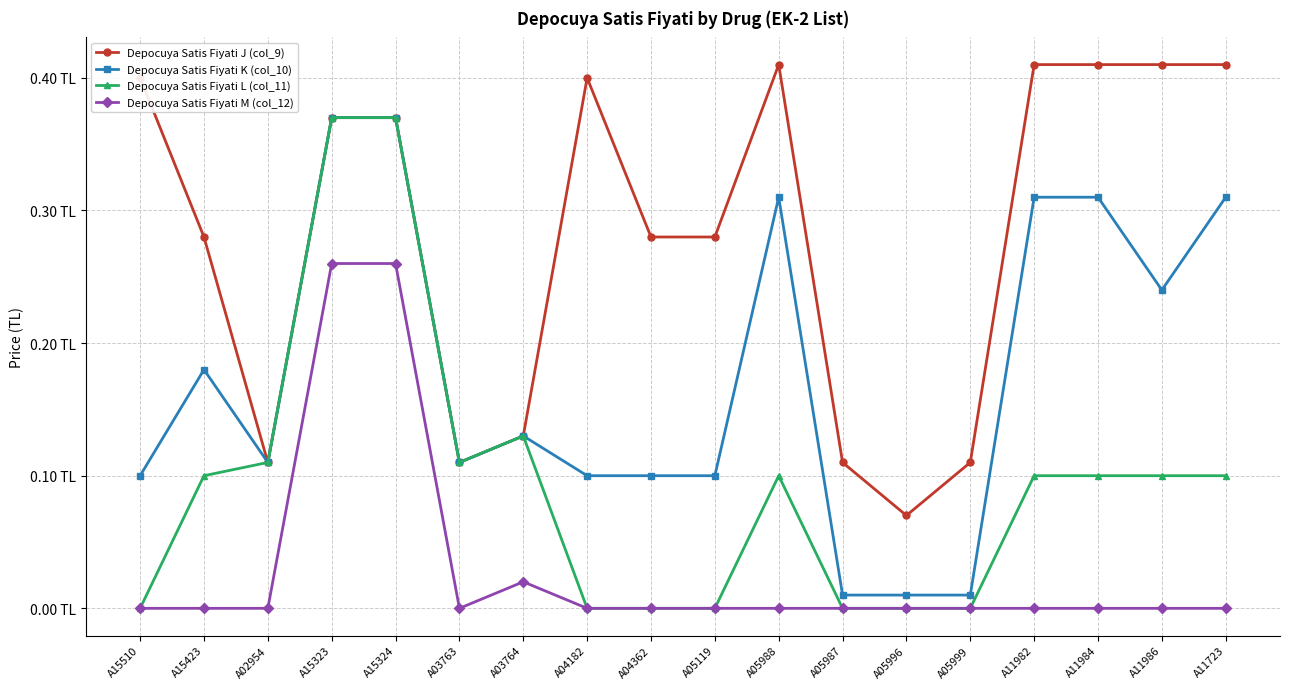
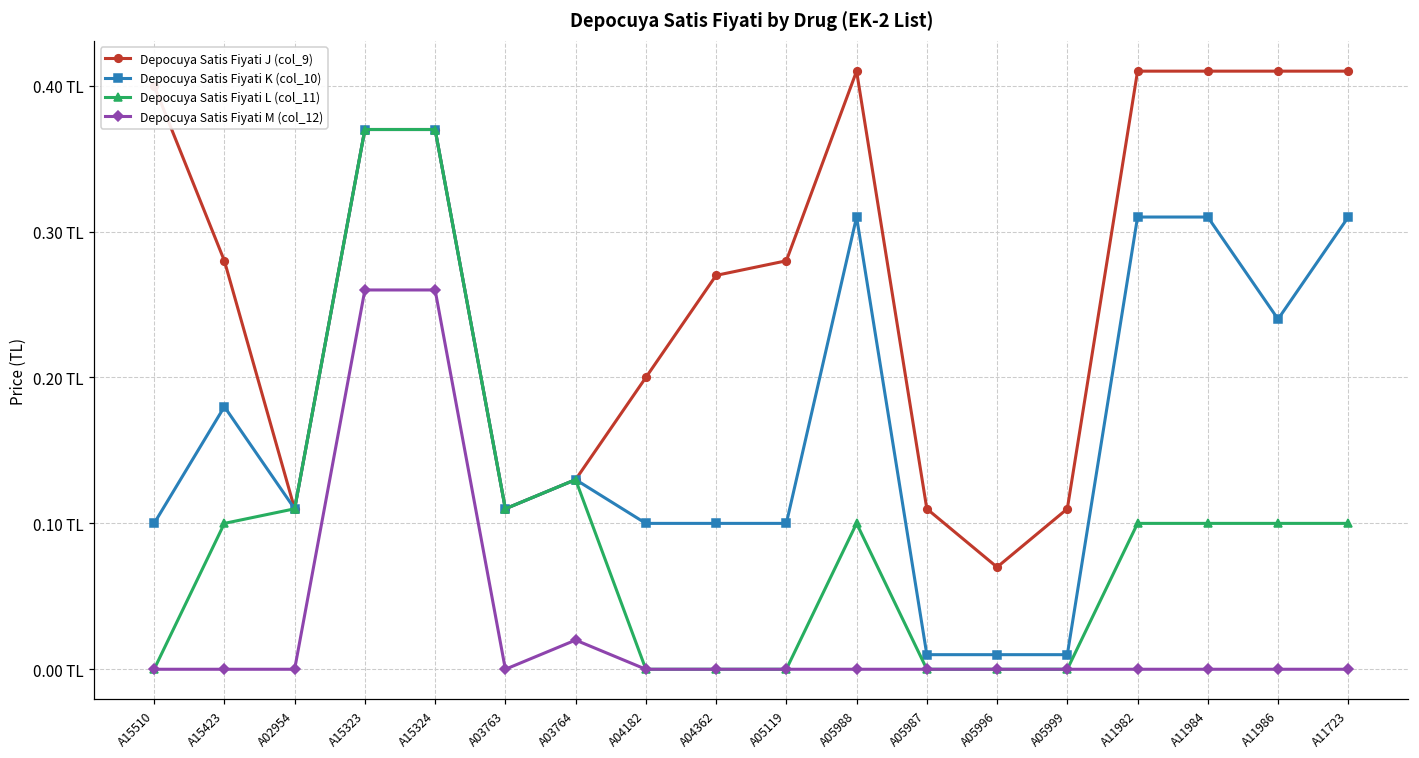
Depocuya Satis Fiyati J (col_9), A04182: 0.4 TL -> 0.2 TL
Depocuya Satis Fiyati J (col_9), A04362: 0.28 TL -> 0.27 TL
